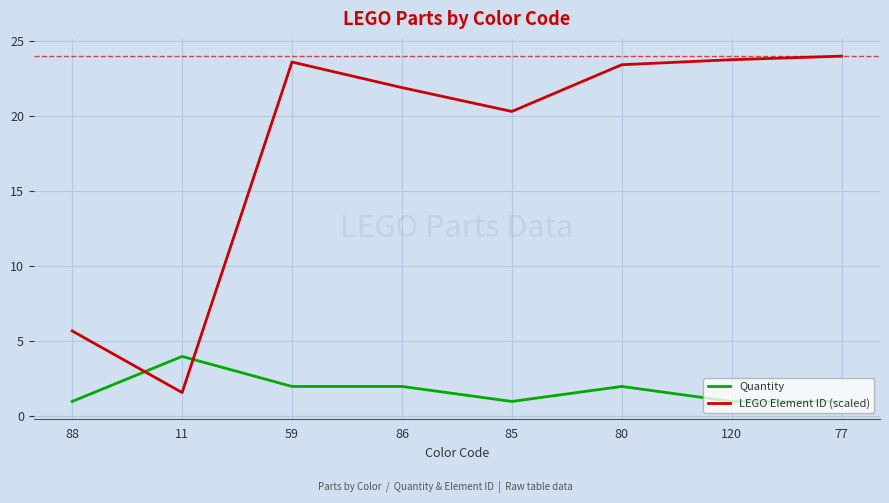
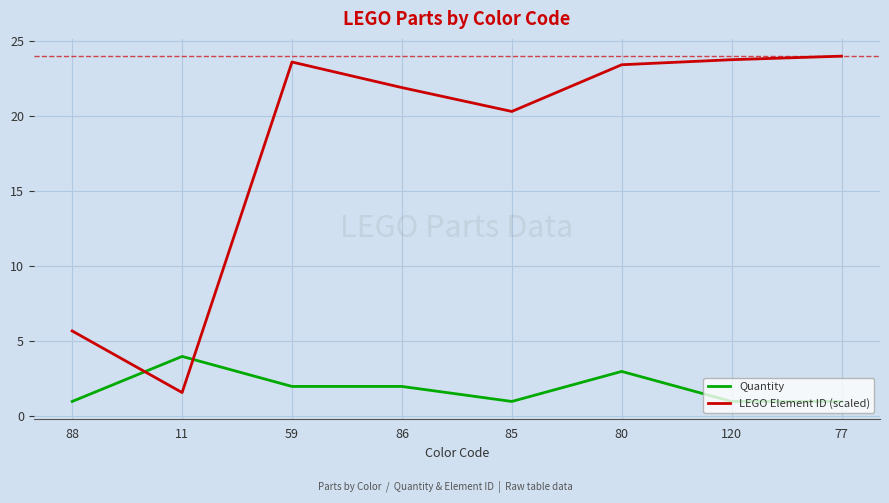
Quantity, 80: 2 -> 3
